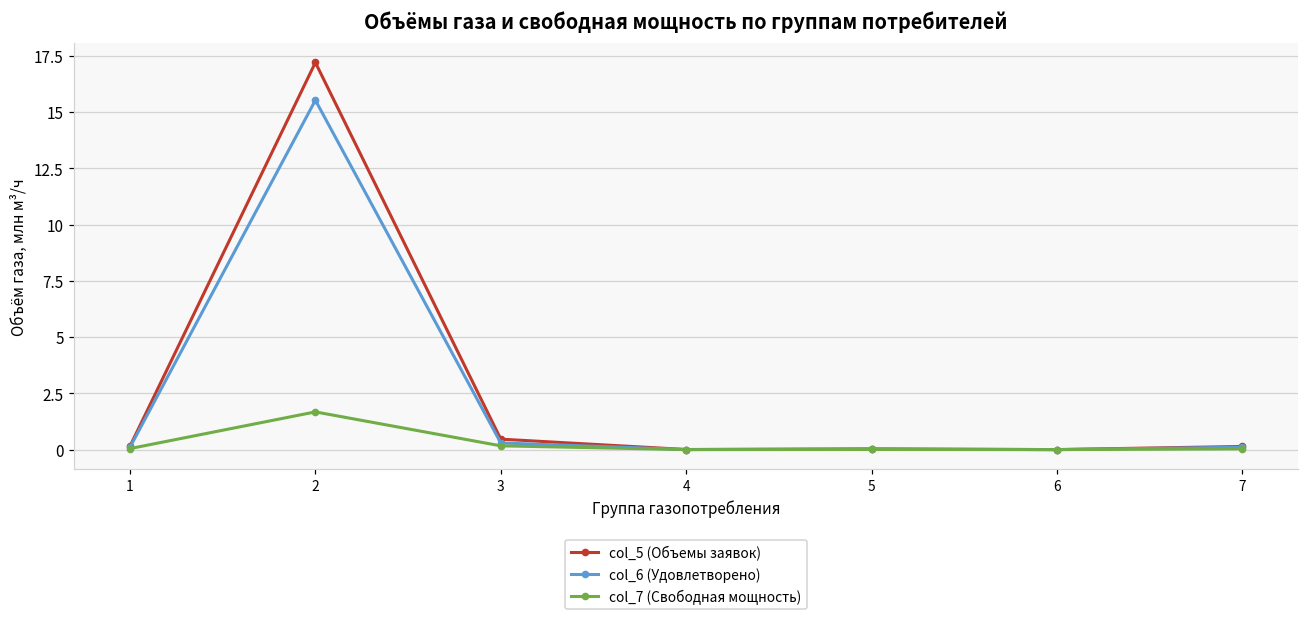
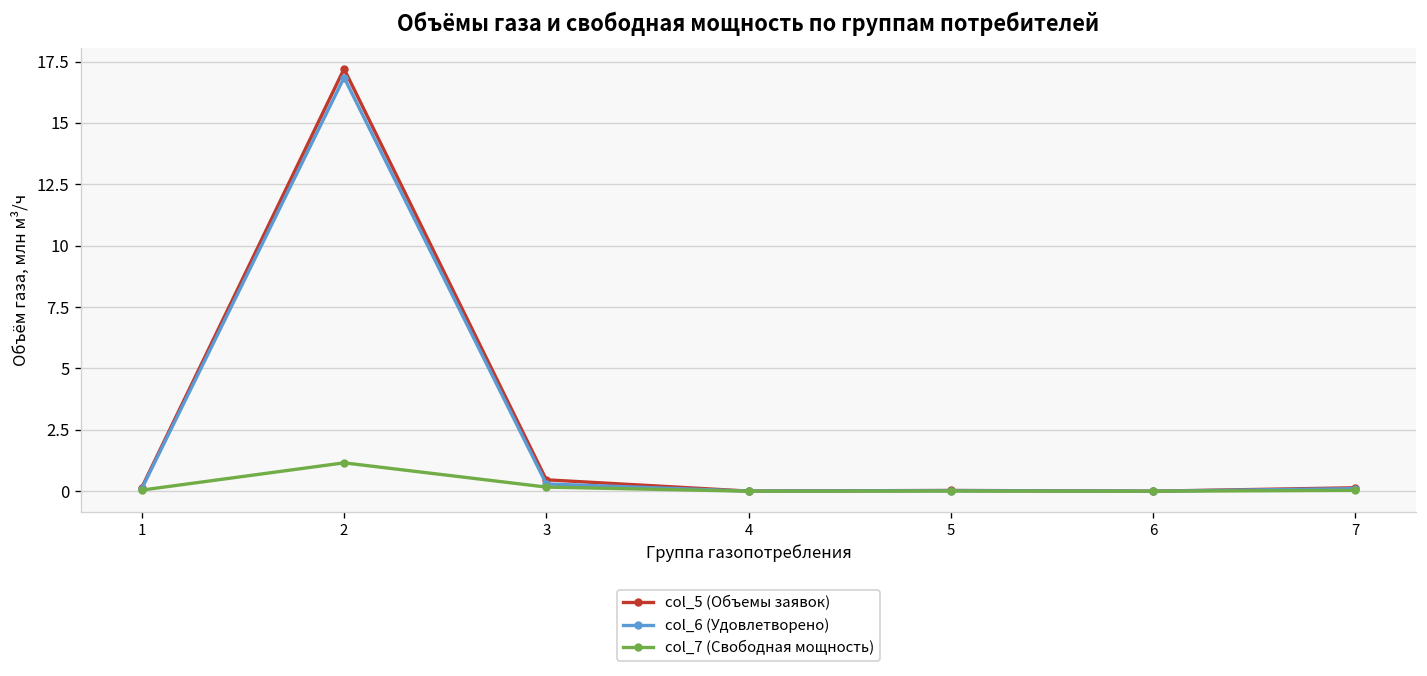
col_6 (Удовлетворено), 2: 15.5 -> 16.8
col_7 (Свободная мощность), 2: 1.7 -> 1.2
